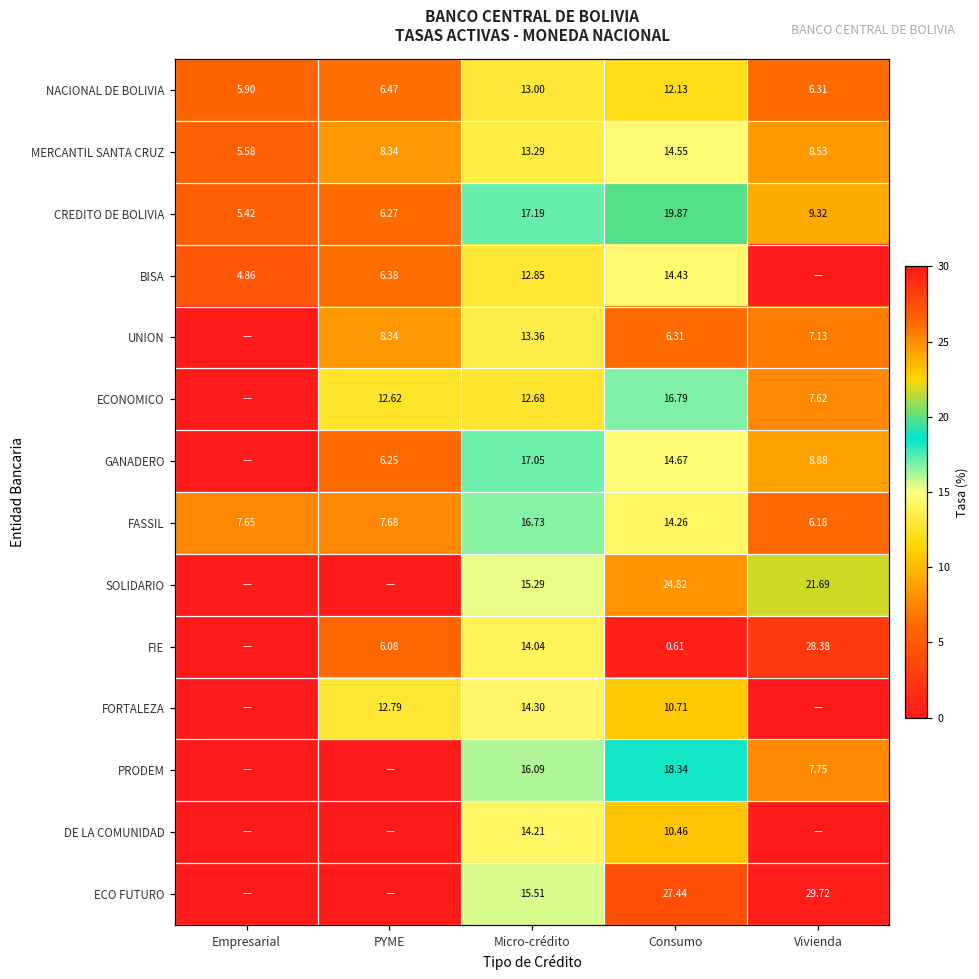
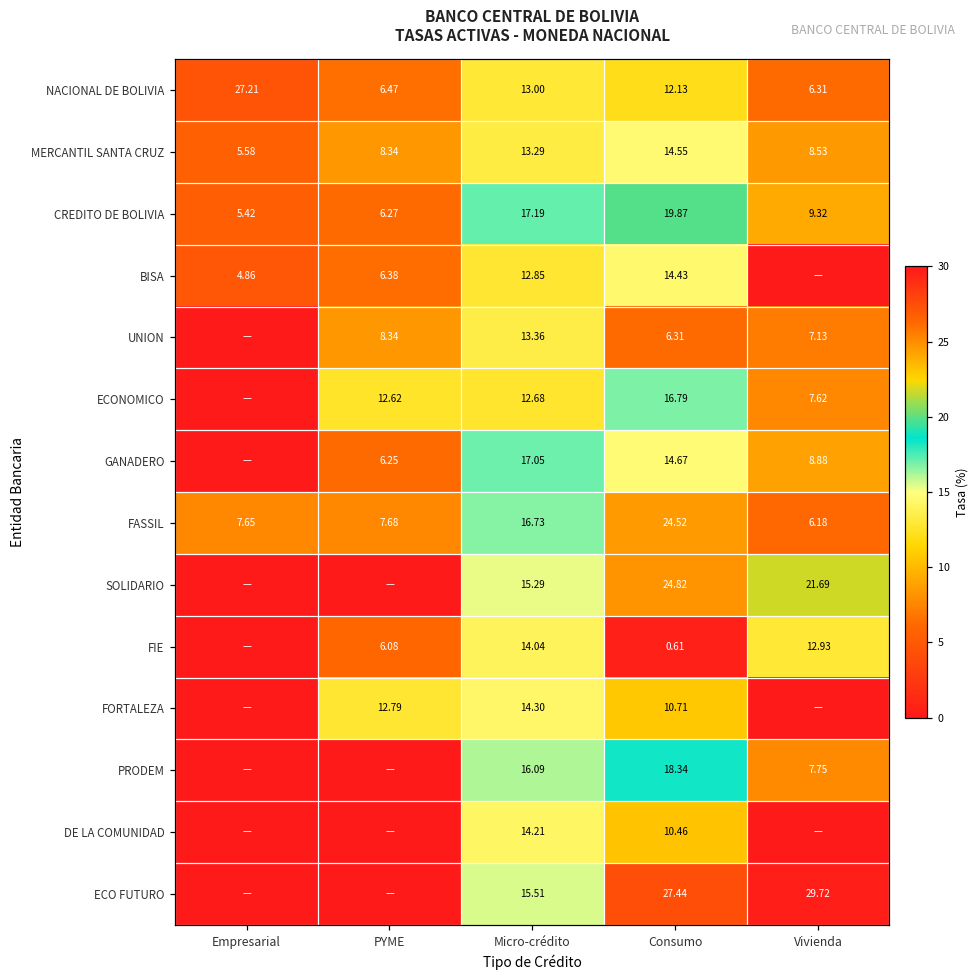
NACIONAL DE BOLIVIA, Empresarial: 5.90 -> 27.21
FASSIL, Consumo: 14.26 -> 24.52
FIE, Vivienda: 28.38 -> 12.93
